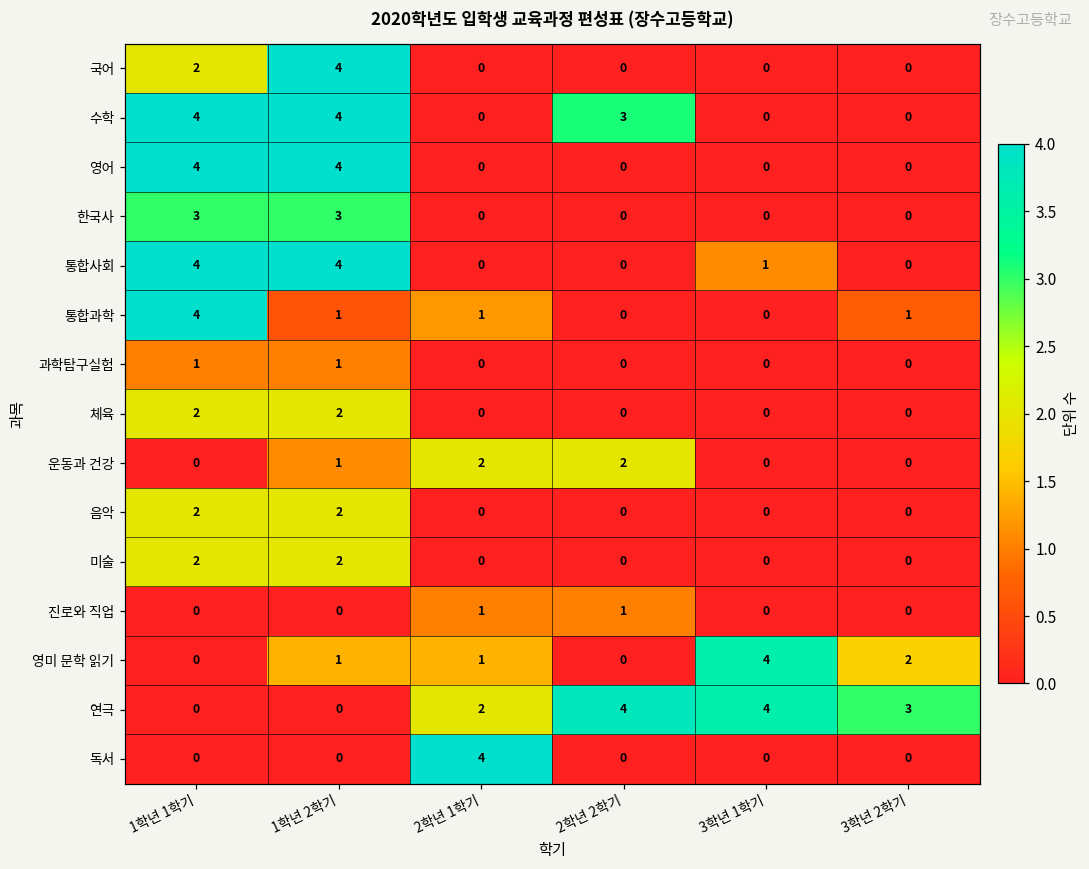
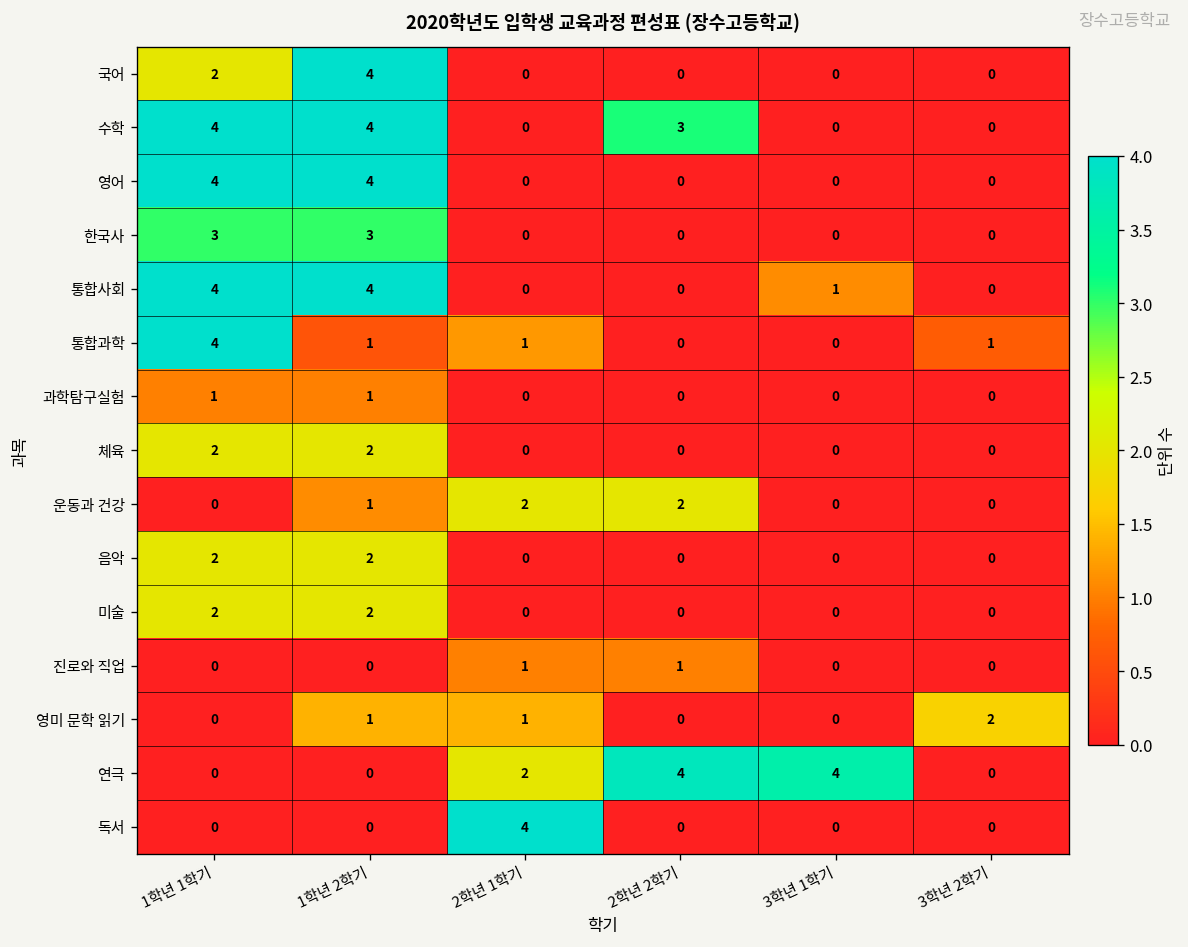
영미 문학 읽기, 3학년 1학기: 4 -> 0
연극, 3학년 2학기: 3 -> 0
